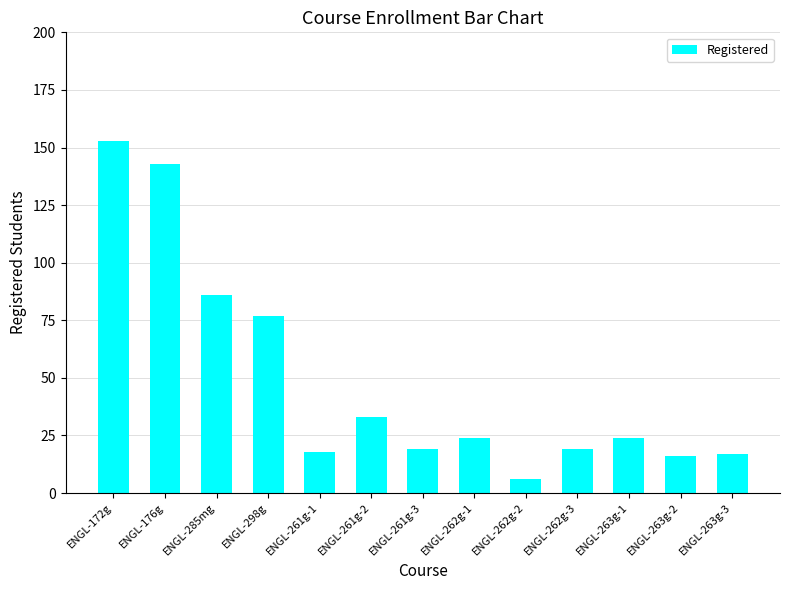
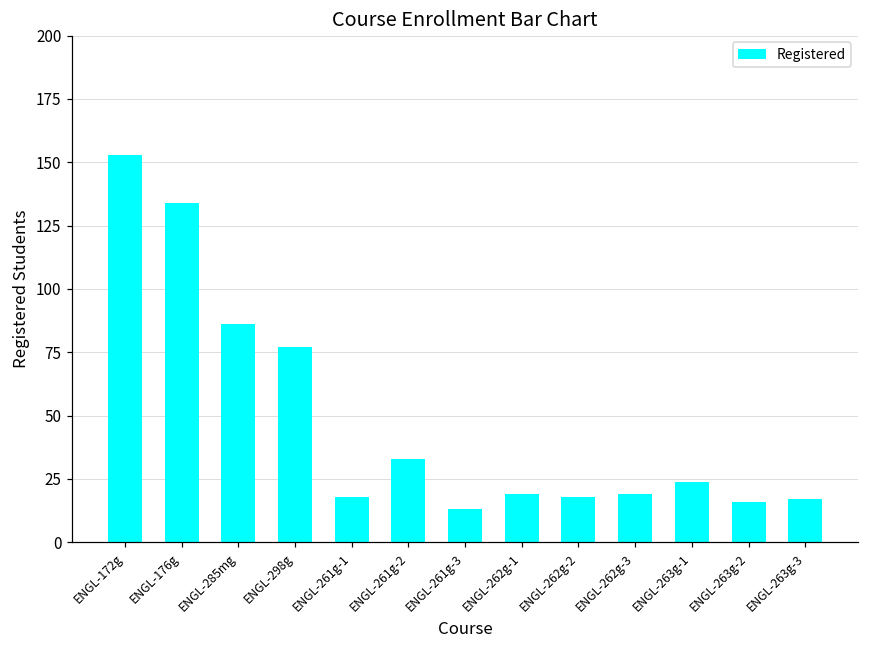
ENGL-176g: 143 -> 134
ENGL-261g-3: 19 -> 13
ENGL-262g-1: 24 -> 19
ENGL-262g-2: 6 -> 18
